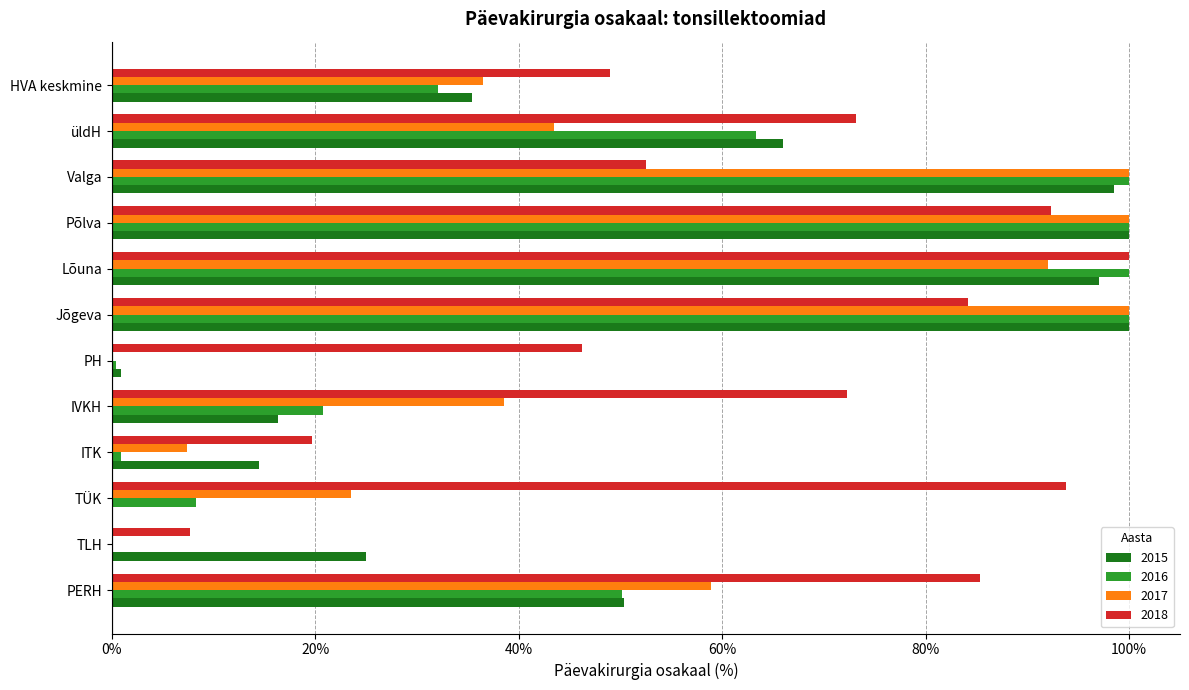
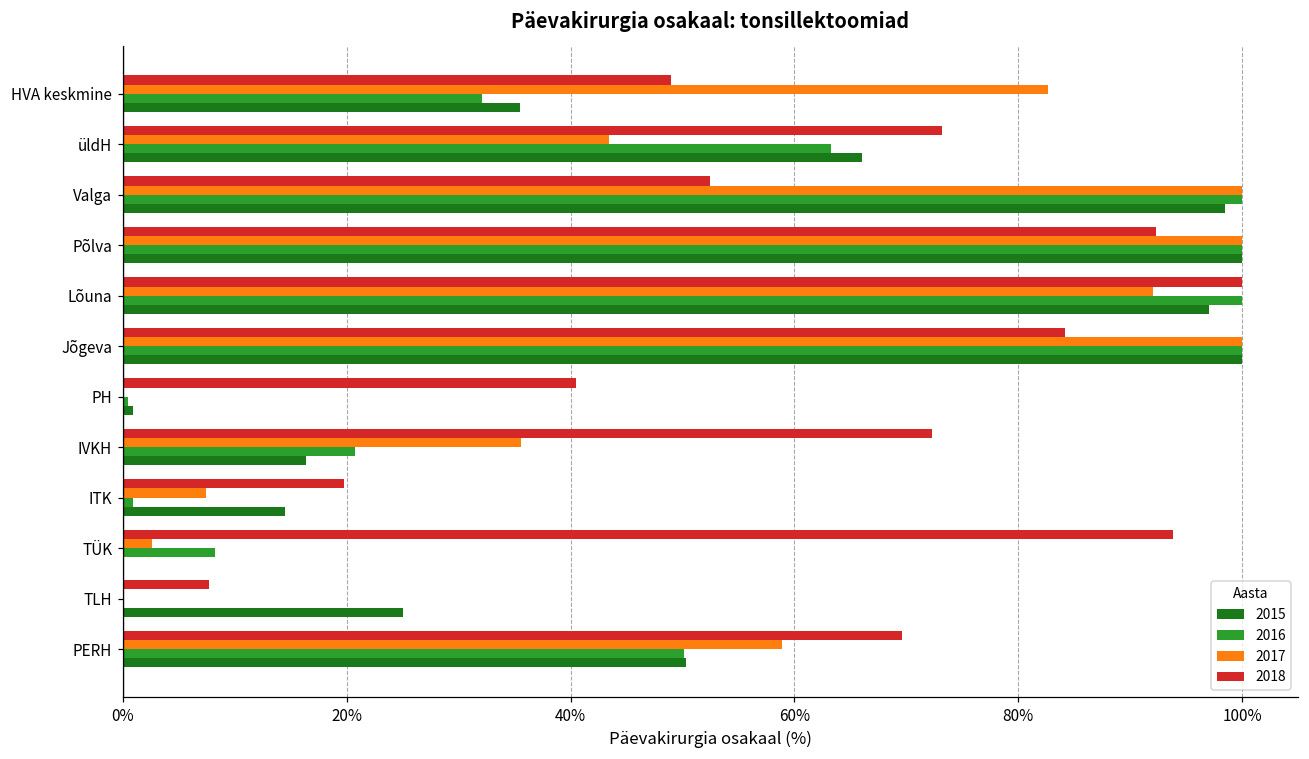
2017, HVA keskmine: 36.5% -> 82.7%
2018, PH: 46.2% -> 40.5%
2017, IVKH: 38.5% -> 35.6%
2017, TÜK: 23.5% -> 2.6%
2018, PERH: 85.3% -> 69.6%
